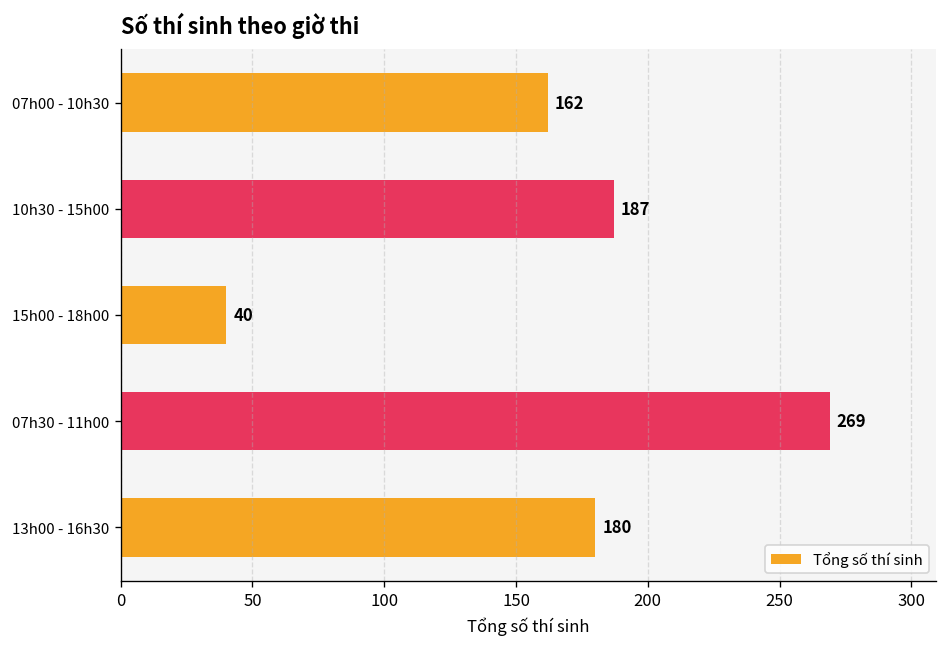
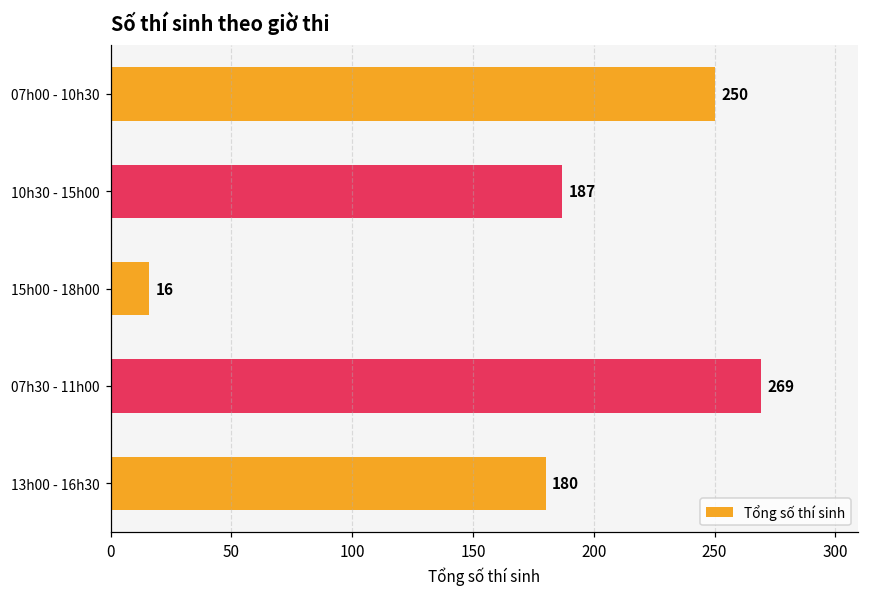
07h00 - 10h30: 162 -> 250
15h00 - 18h00: 40 -> 16
